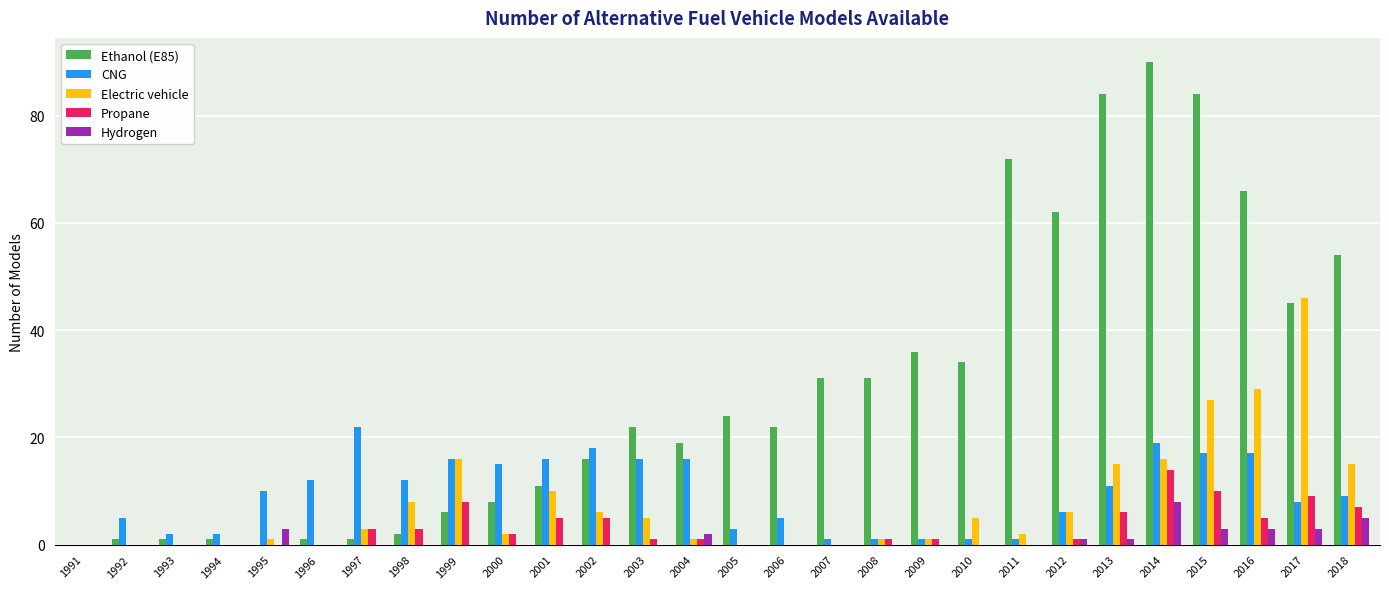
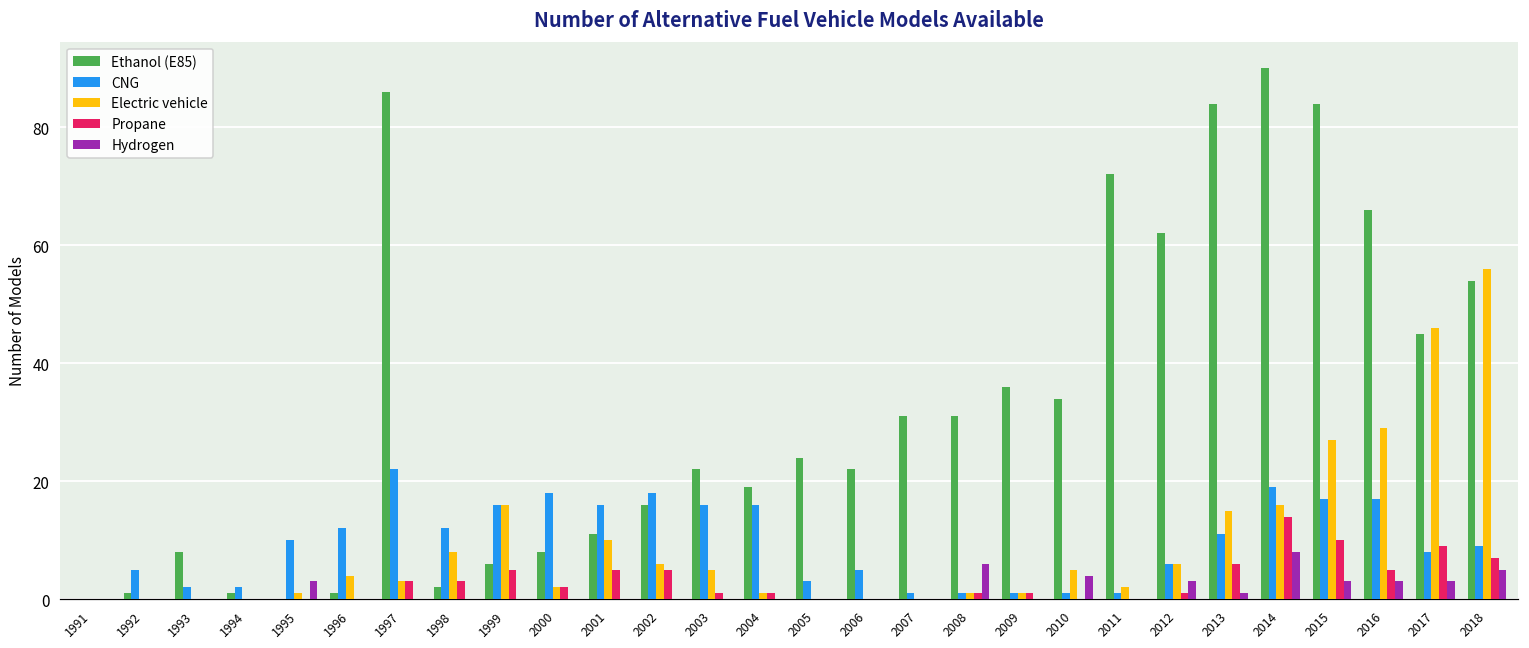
Ethanol (E85), 1993: 1 -> 8
Electric vehicle, 1996: 0 -> 4
Ethanol (E85), 1997: 1 -> 86
Propane, 1999: 8 -> 5
CNG, 2000: 15 -> 18
Hydrogen, 2004: 2 -> 0
Hydrogen, 2008: 0 -> 6
Hydrogen, 2010: 0 -> 4
Hydrogen, 2012: 1 -> 3
Electric vehicle, 2018: 15 -> 56
